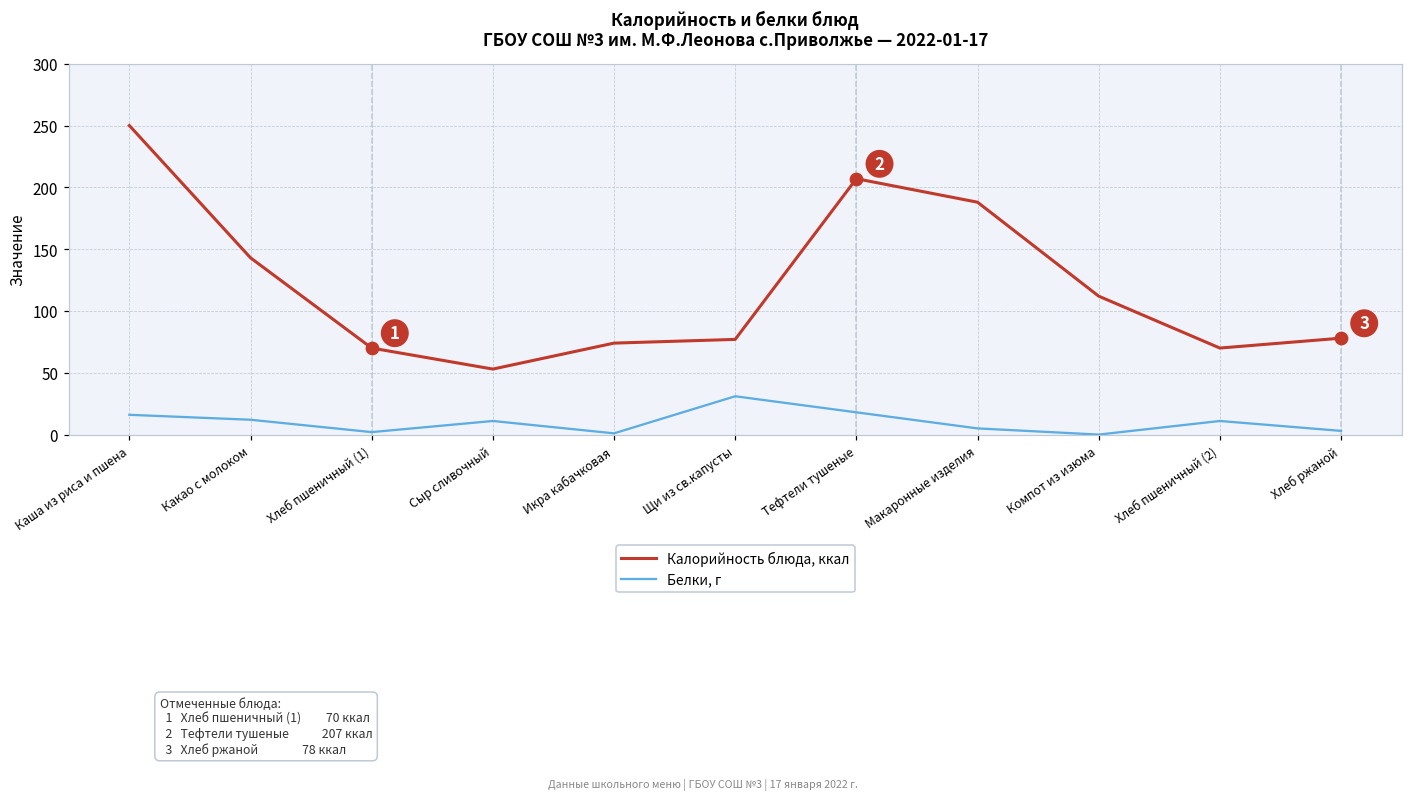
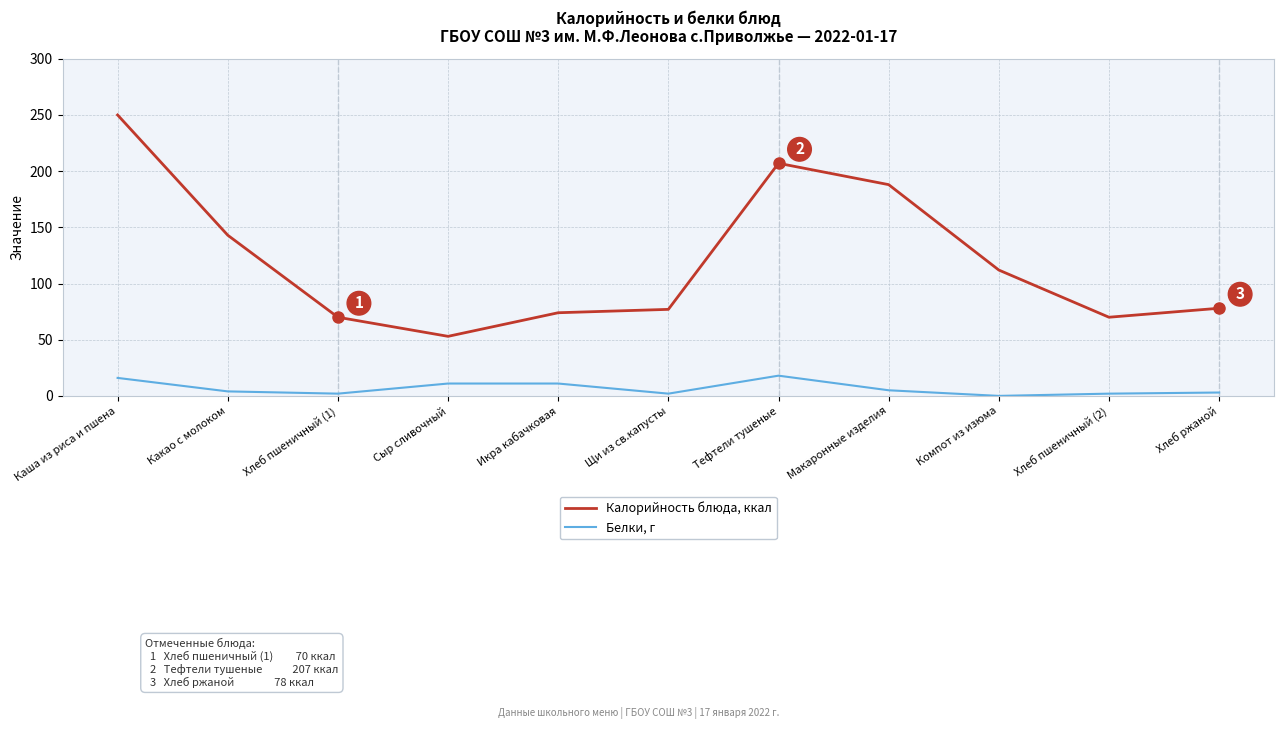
Белки, г, Какао с молоком: 12 -> 4
Белки, г, Икра кабачковая: 1 -> 11
Белки, г, Щи из св.капусты: 31 -> 2
Белки, г, Хлеб пшеничный (2): 11 -> 2
